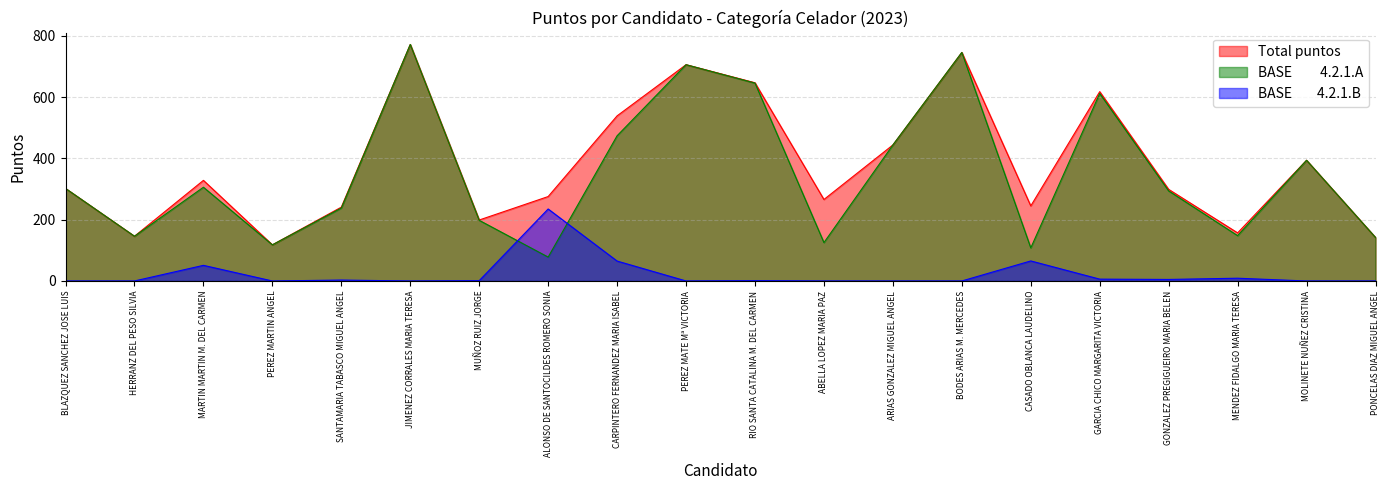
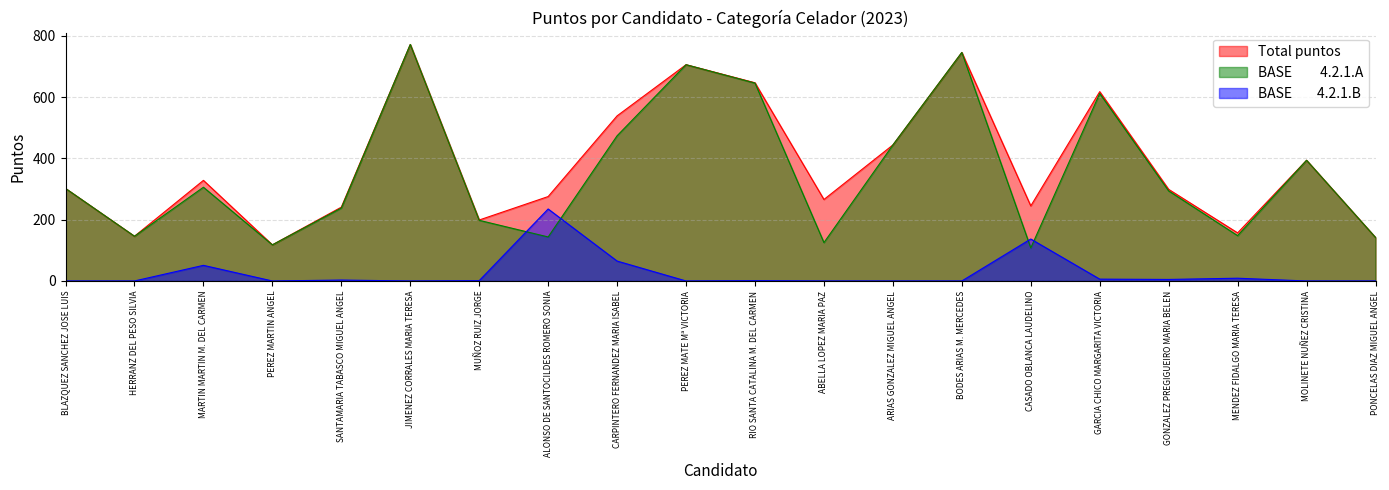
BASE 4.2.1.A, ALONSO DE SANTOCILDES ROMERO SONIA: 80 -> 140
BASE 4.2.1.B, CASADO OBLANCA LAUDELINO: 70 -> 140
